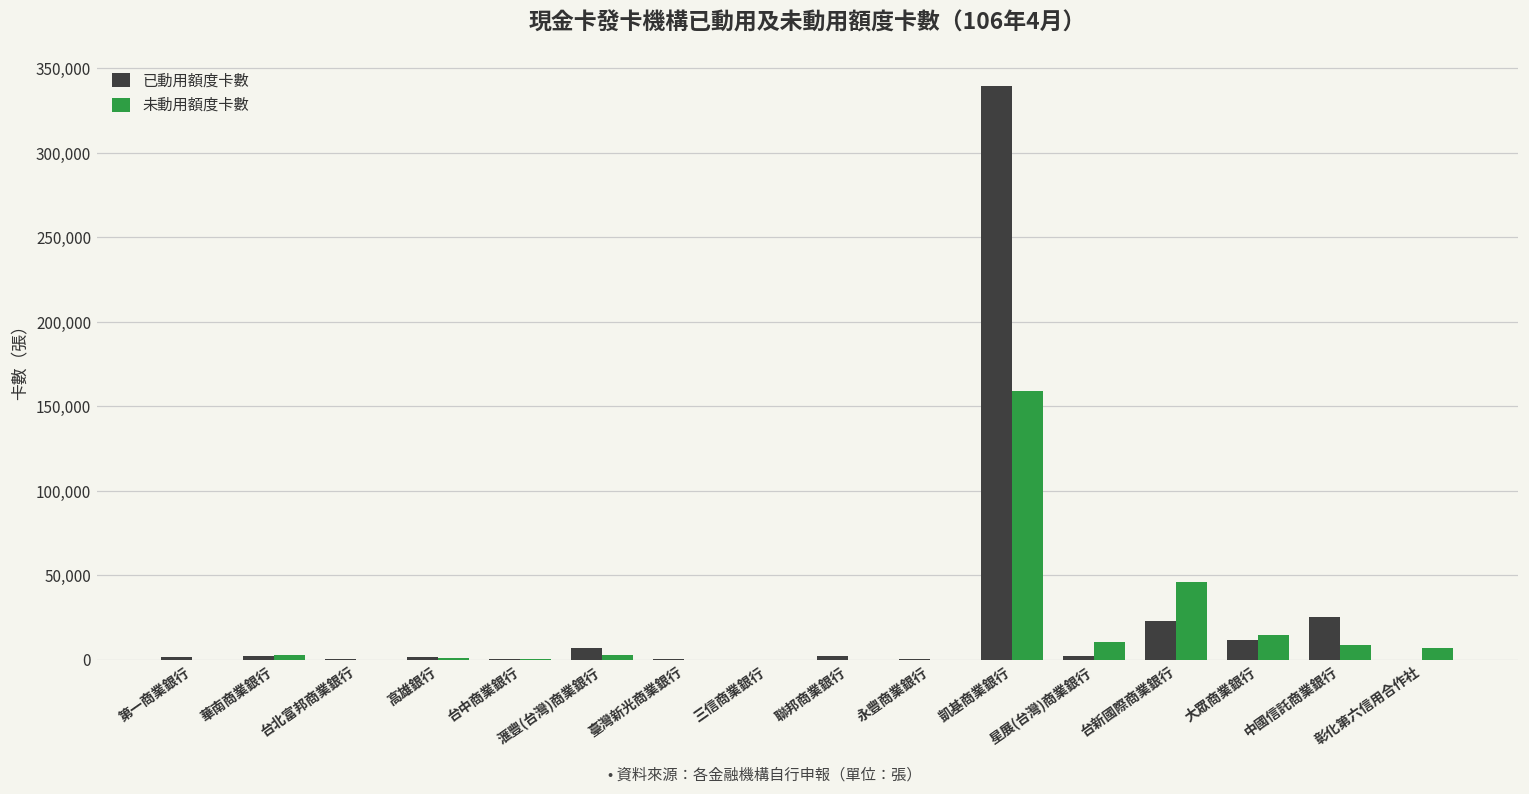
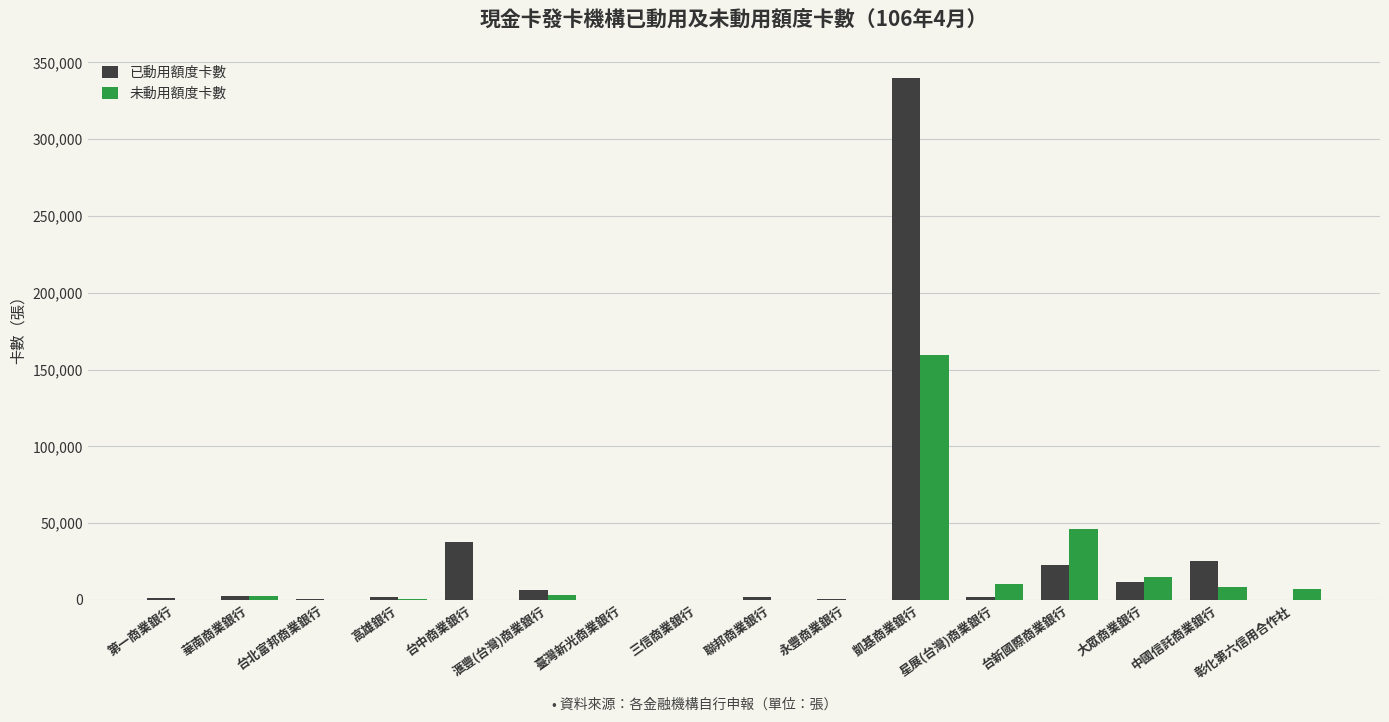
已動用額度卡數, 台中商業銀行: 0 -> 38,000
